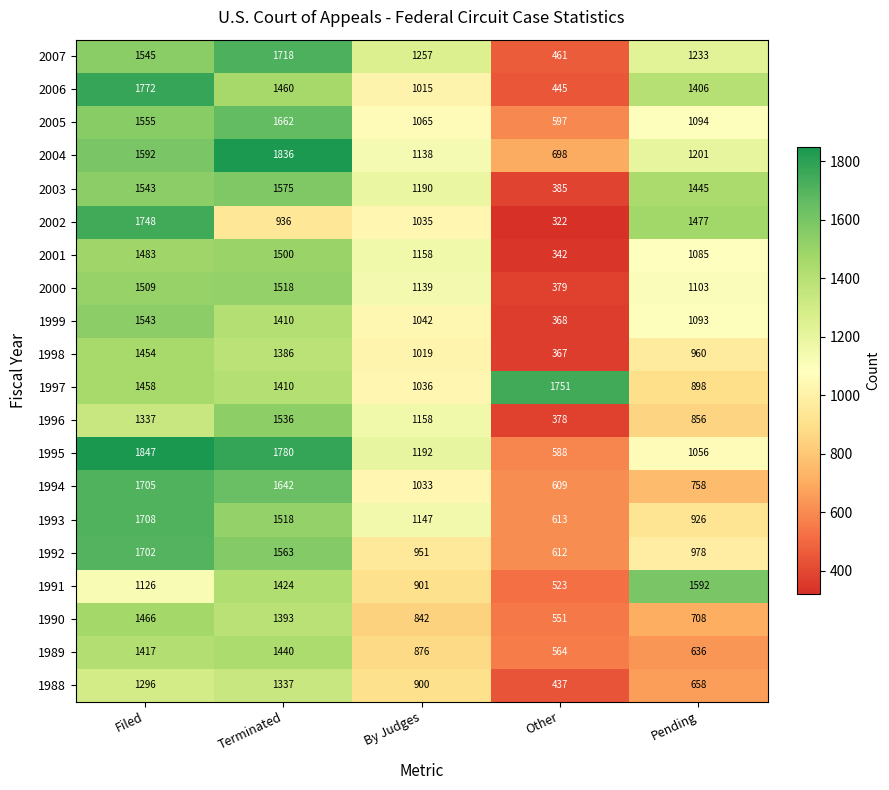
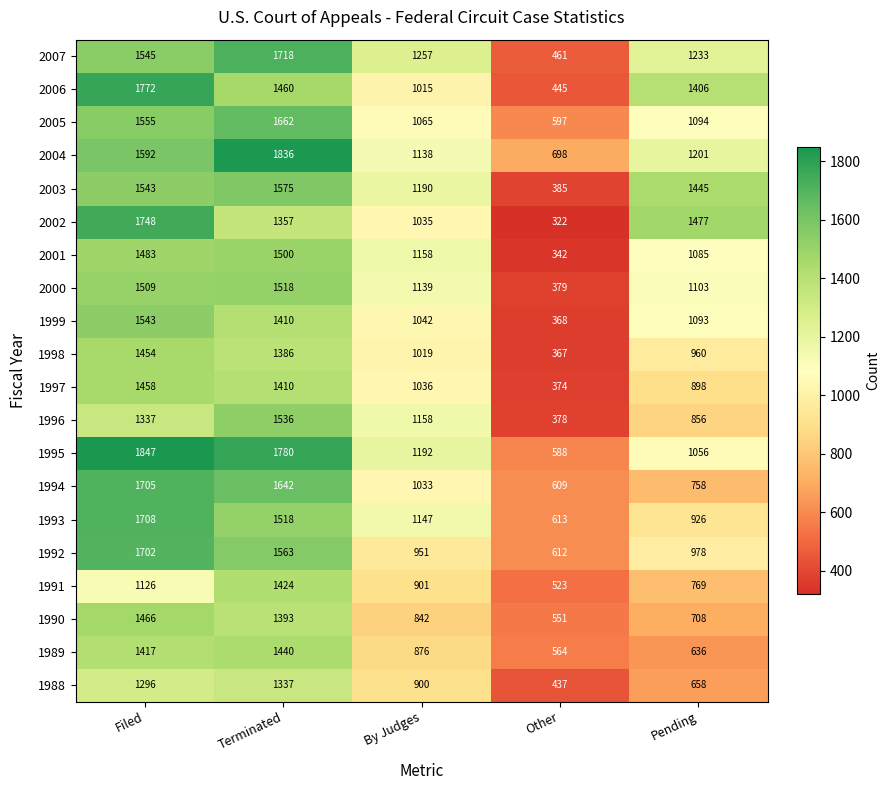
2002, Terminated: 936 -> 1357
1997, Other: 1751 -> 374
1991, Pending: 1592 -> 769
